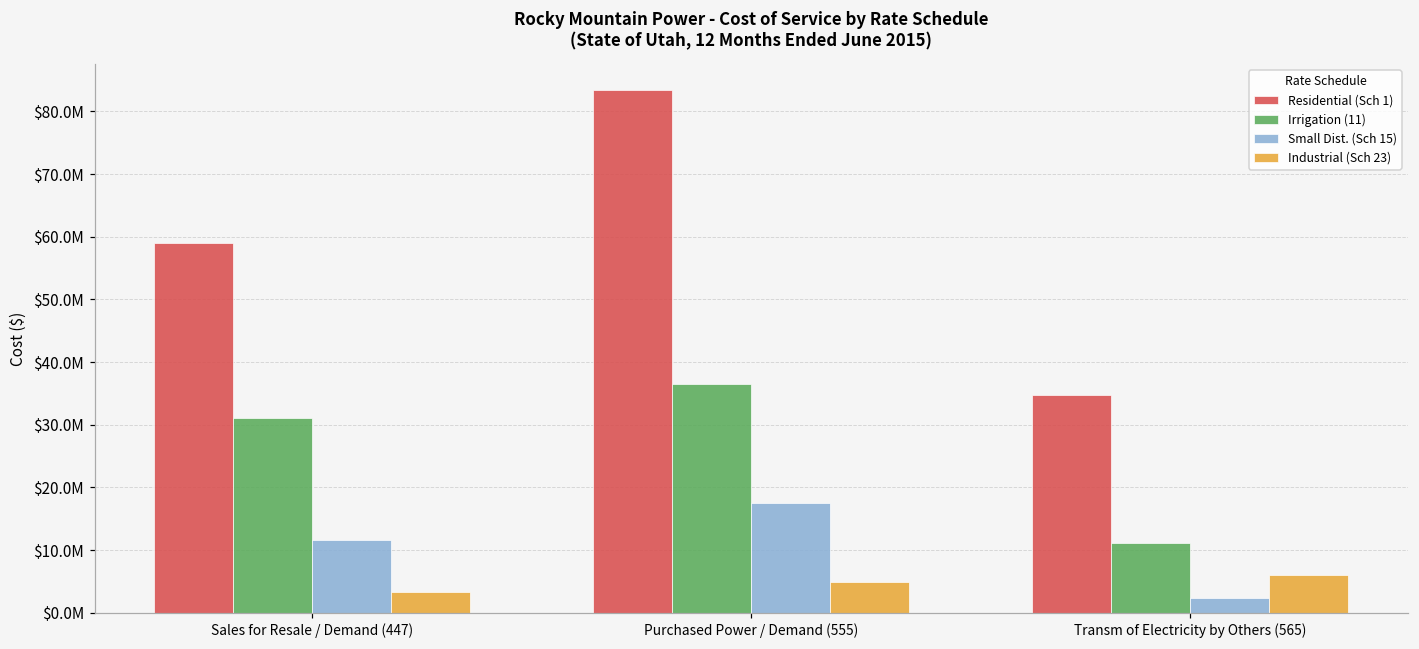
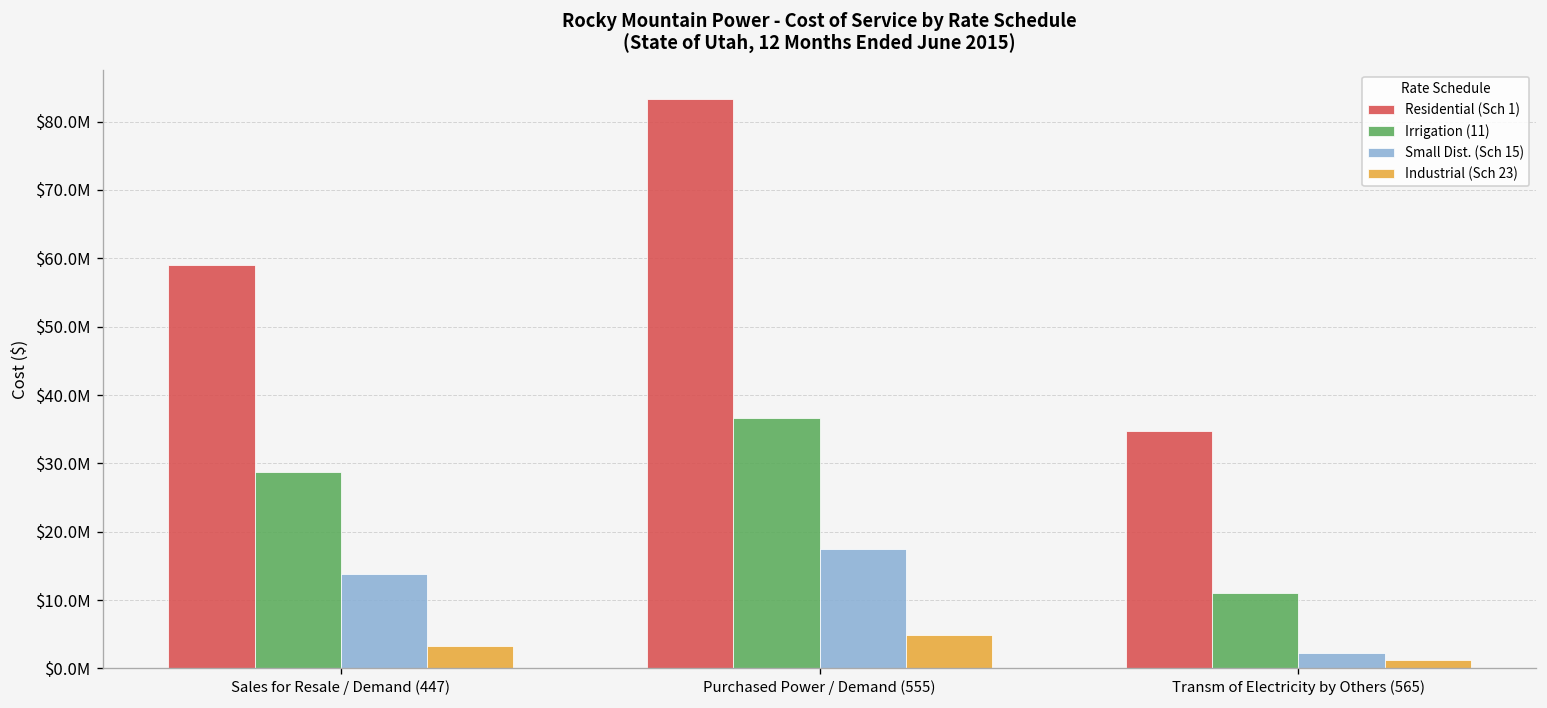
Irrigation (11), Sales for Resale / Demand (447): $31000000 -> $29000000
Small Dist. (Sch 15), Sales for Resale / Demand (447): $12000000 -> $14000000
Industrial (Sch 23), Transm of Electricity by Others (565): $6000000 -> $1000000
